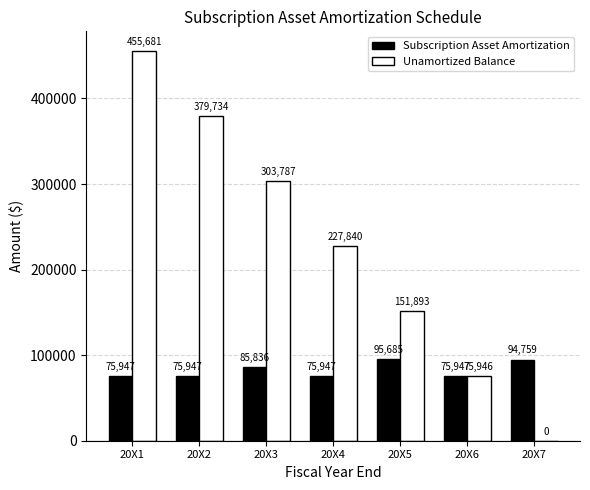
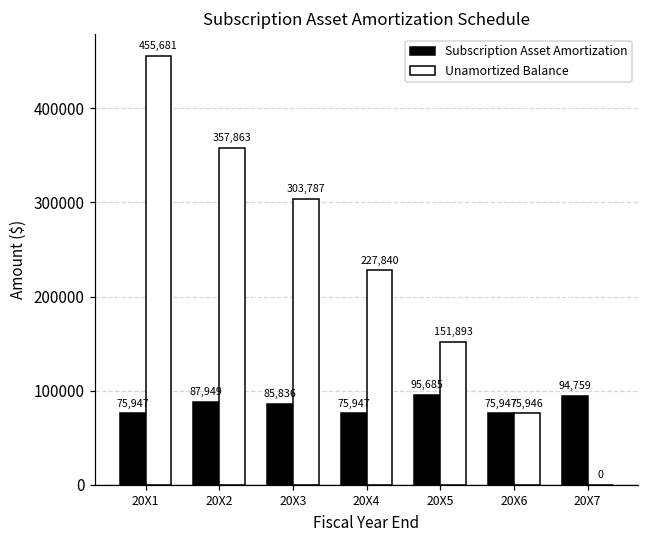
Subscription Asset Amortization, 20X2: 75,947 -> 87,949
Unamortized Balance, 20X2: 379,734 -> 357,863
